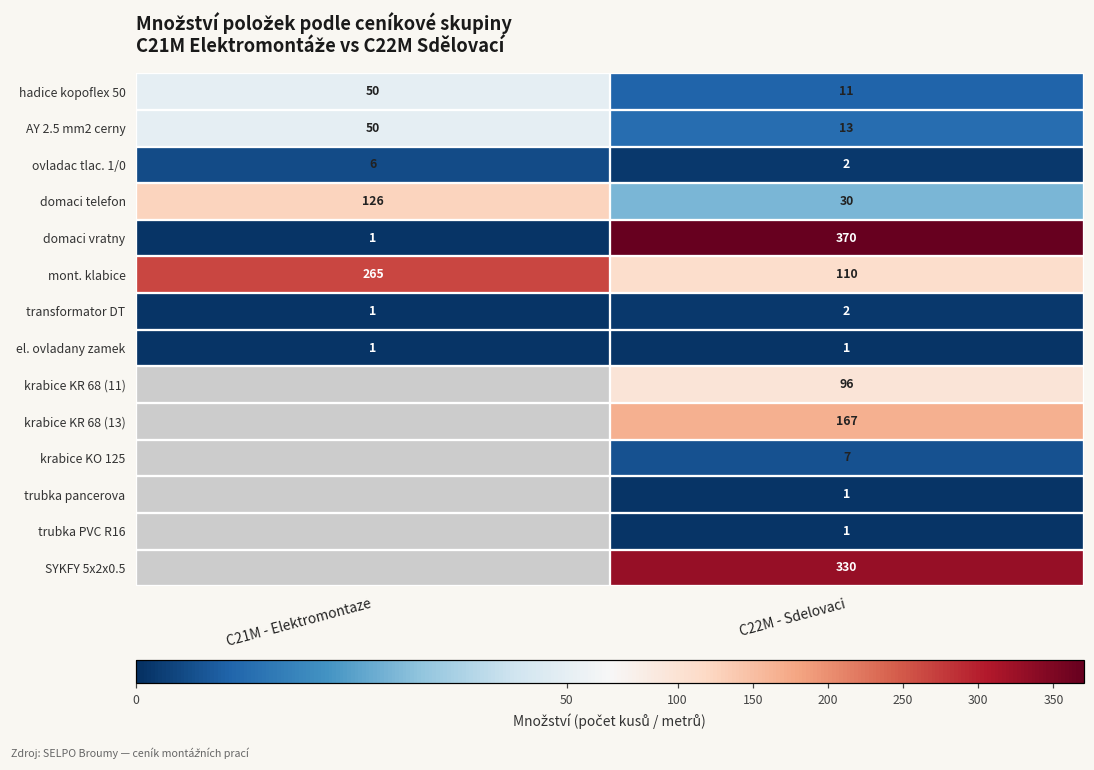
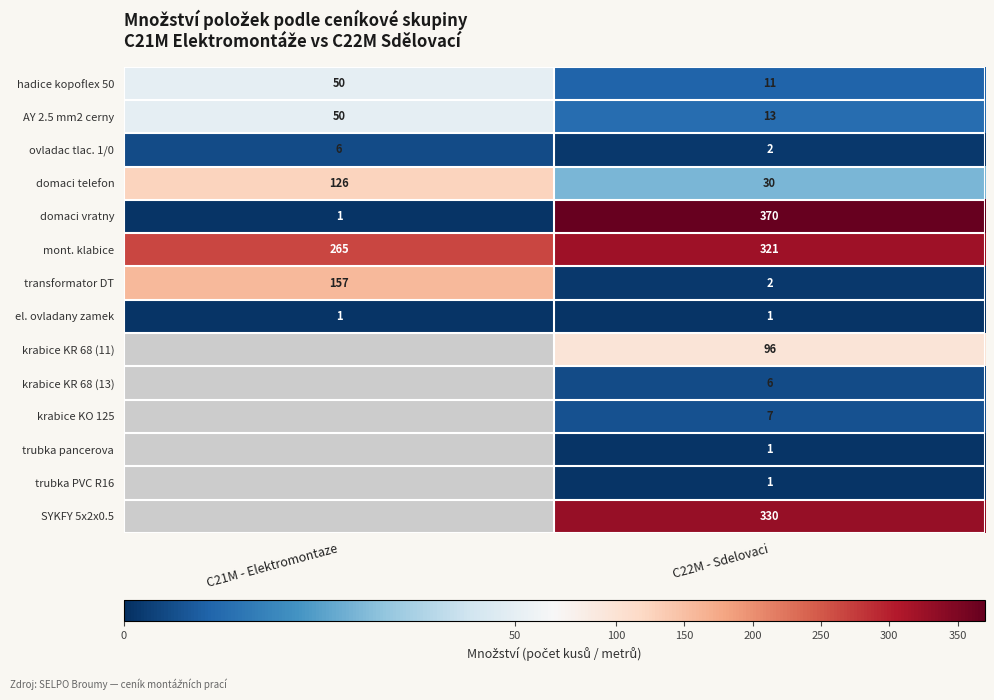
mont. klabice, C22M - Sdelovaci: 110 -> 321
transformator DT, C21M - Elektromontaze: 1 -> 157
krabice KR 68 (13), C22M - Sdelovaci: 167 -> 6
